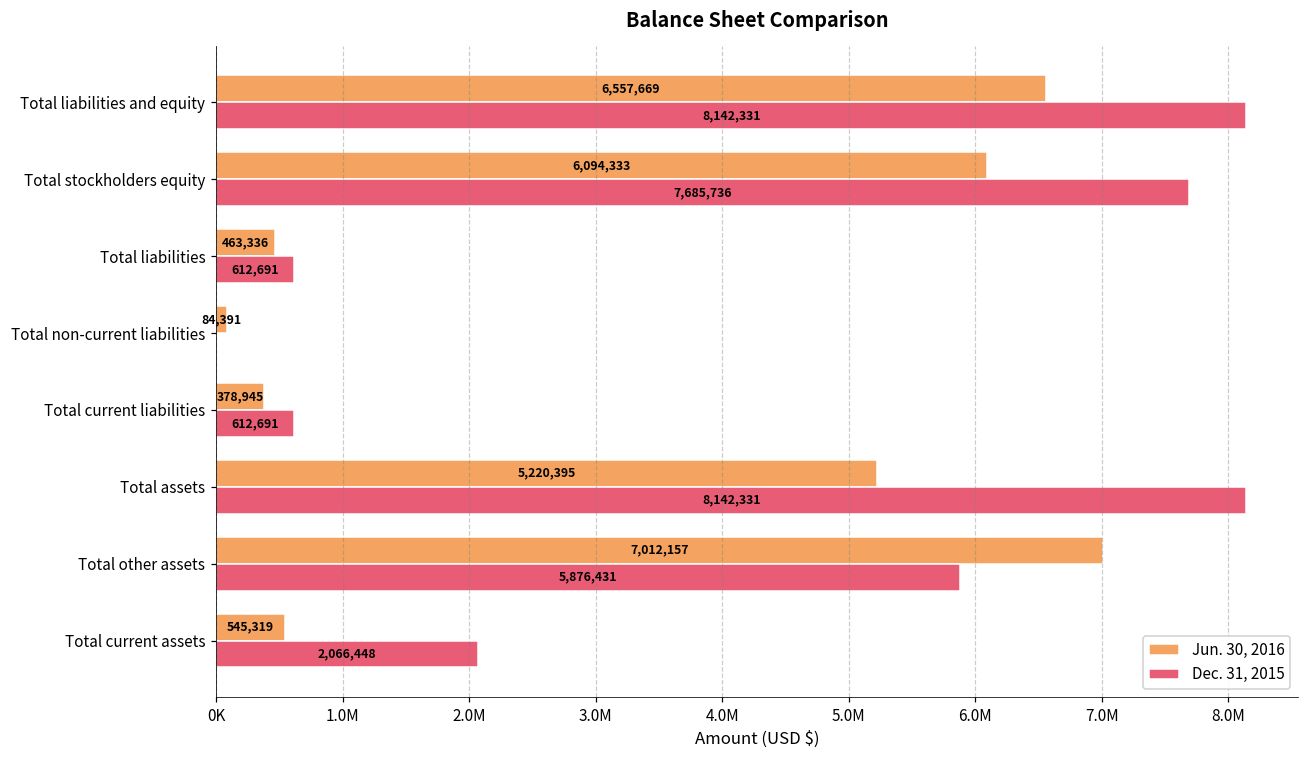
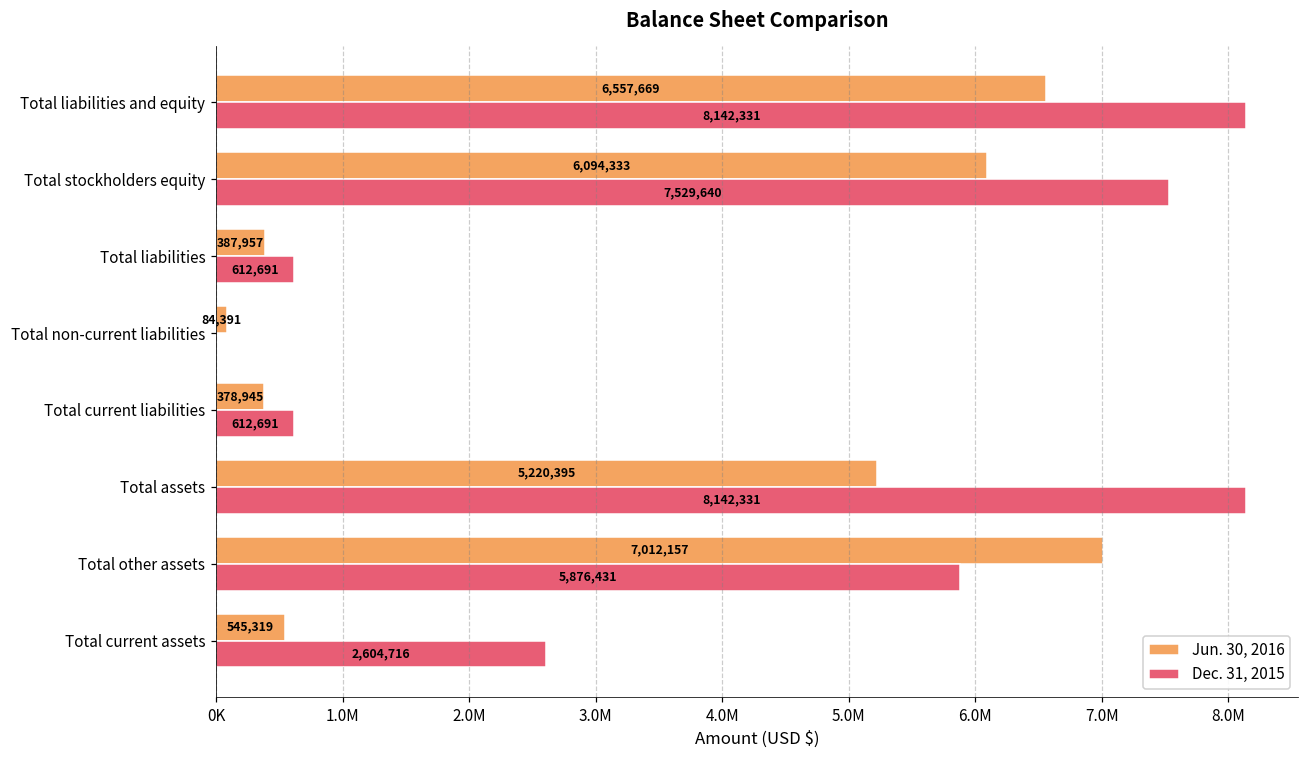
Dec. 31, 2015, Total stockholders equity: 7,685,736 -> 7,529,640
Jun. 30, 2016, Total liabilities: 463,336 -> 387,957
Dec. 31, 2015, Total current assets: 2,066,448 -> 2,604,716
